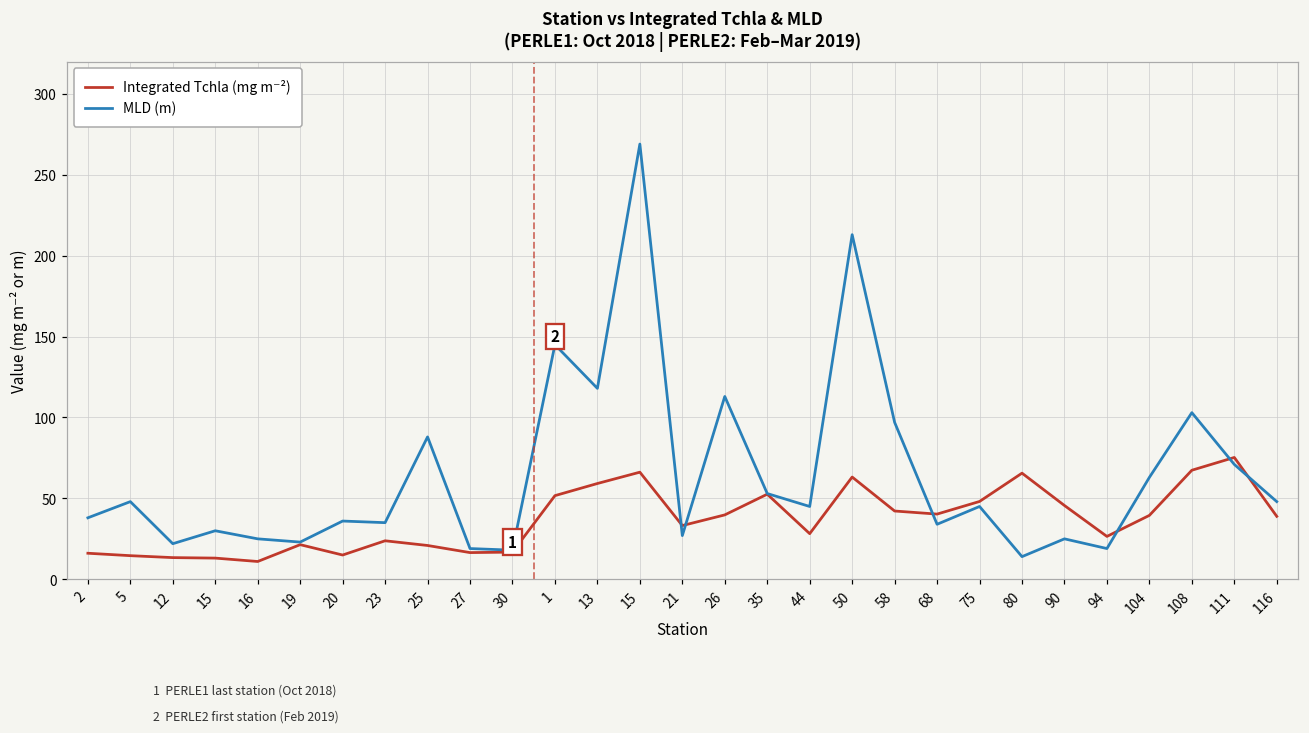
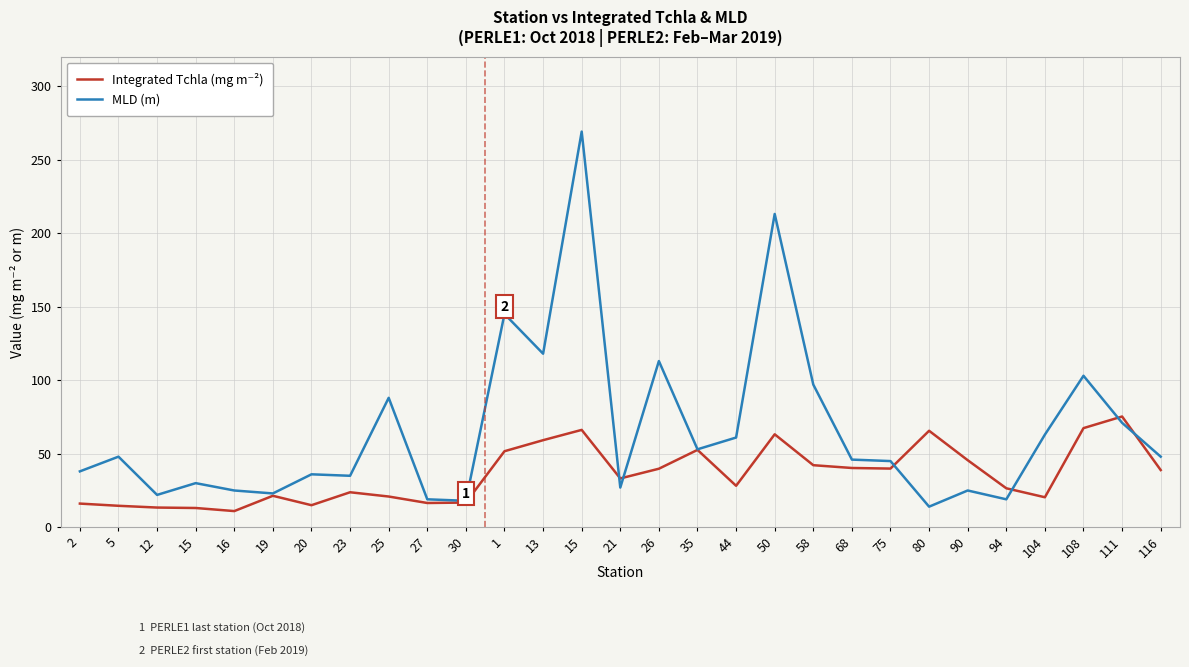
MLD (m), 44: 45 -> 61
MLD (m), 68: 34 -> 46
Integrated Tchla (mg m⁻²), 75: 48 -> 40
Integrated Tchla (mg m⁻²), 104: 40 -> 20
